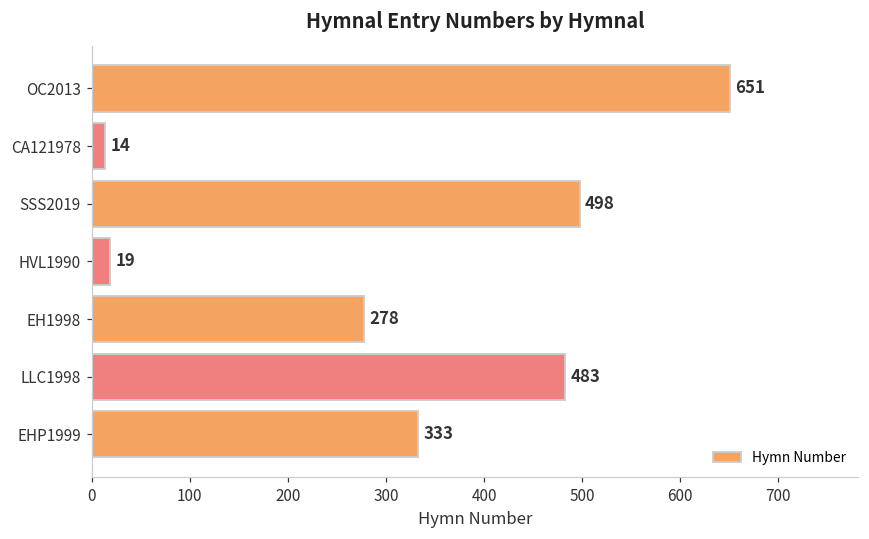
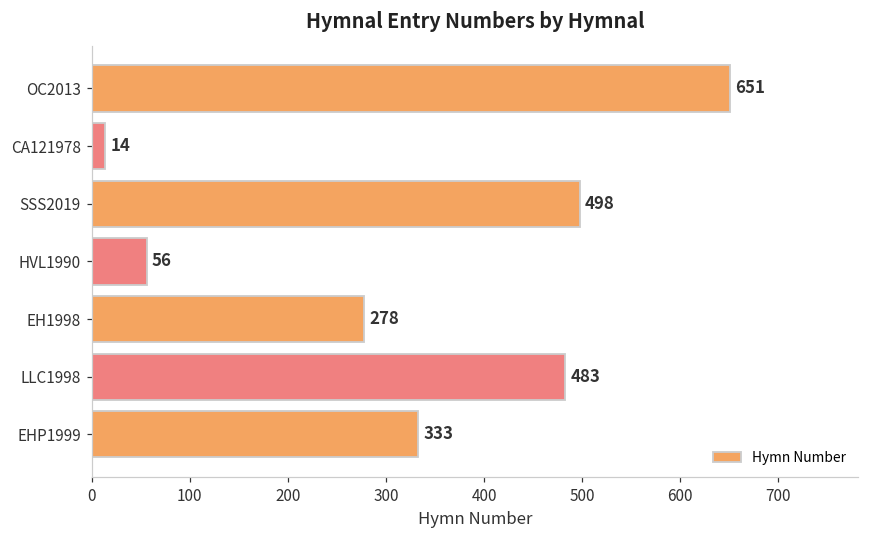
HVL1990: 19 -> 56
